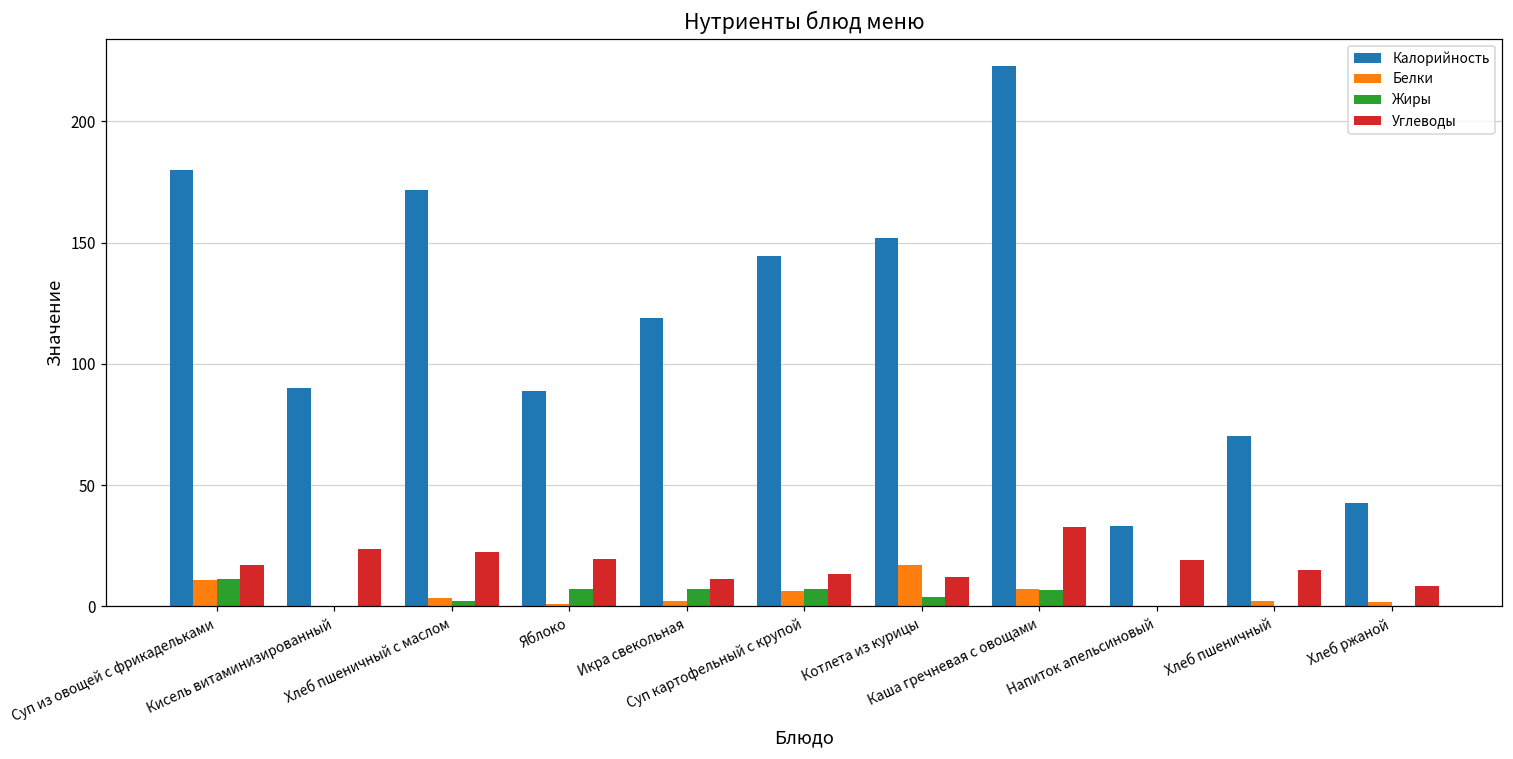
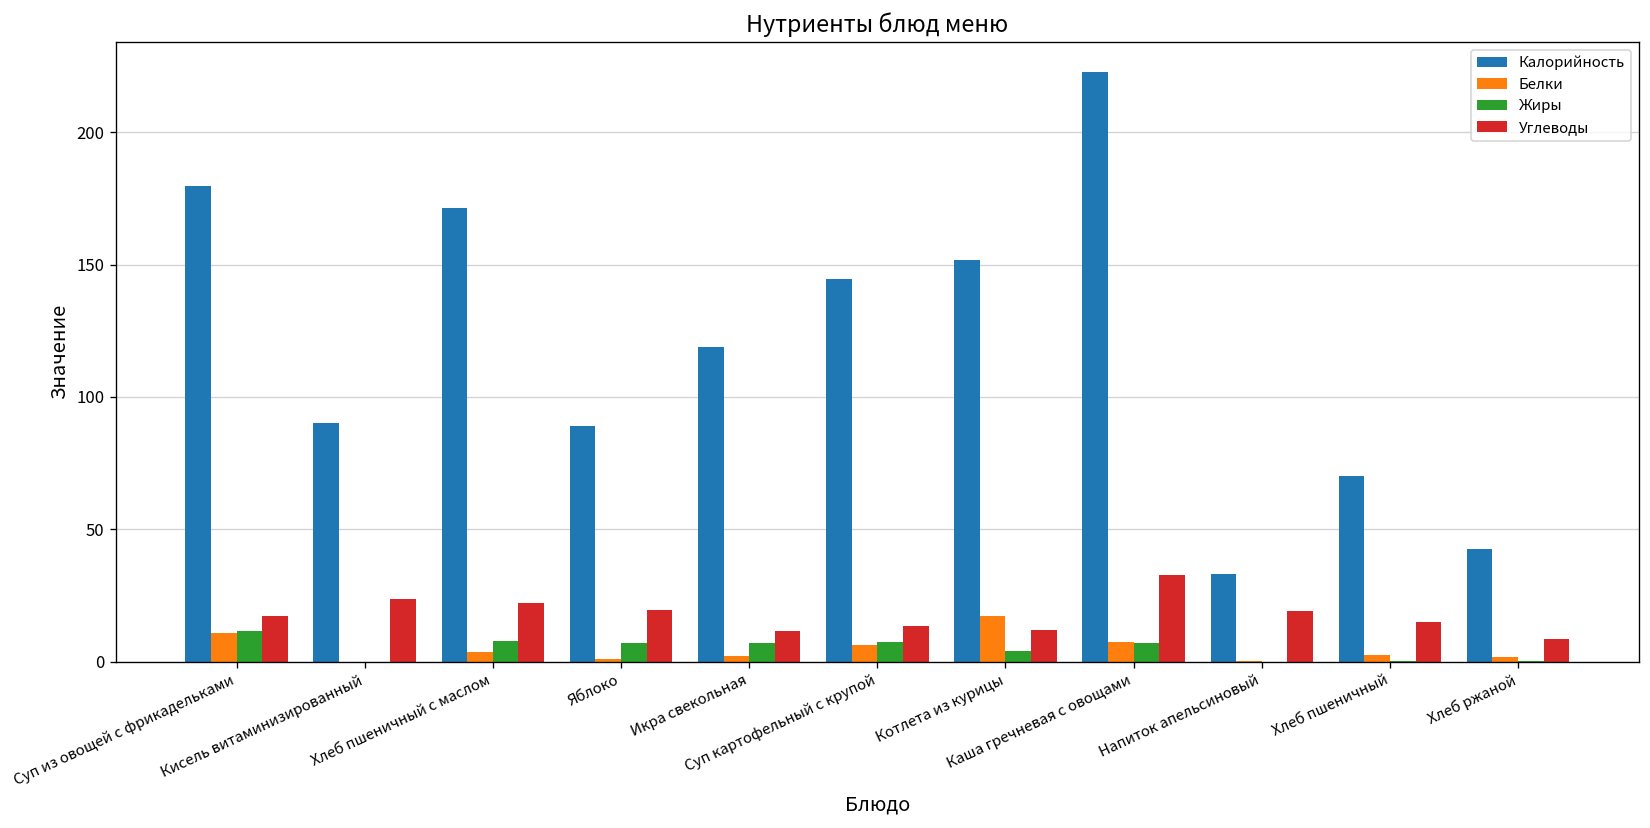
Жиры, Хлеб пшеничный с маслом: 2 -> 8
